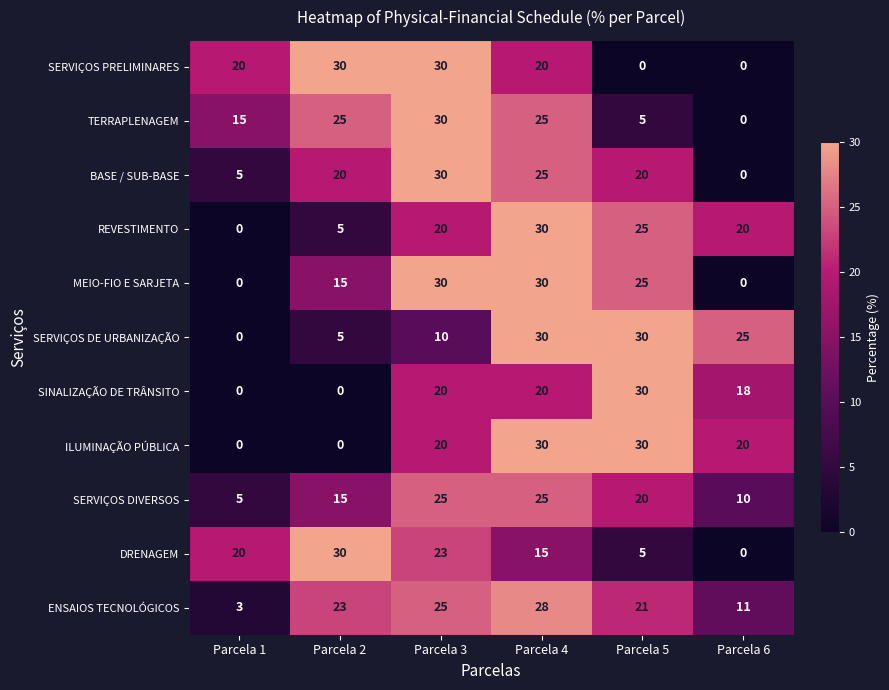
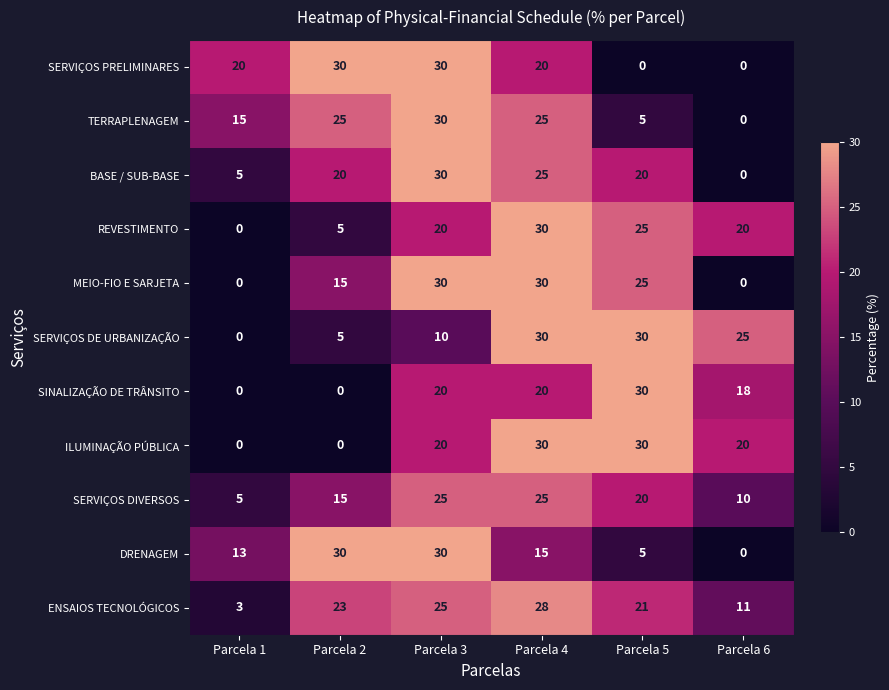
DRENAGEM, Parcela 1: 20 -> 13
DRENAGEM, Parcela 3: 23 -> 30
